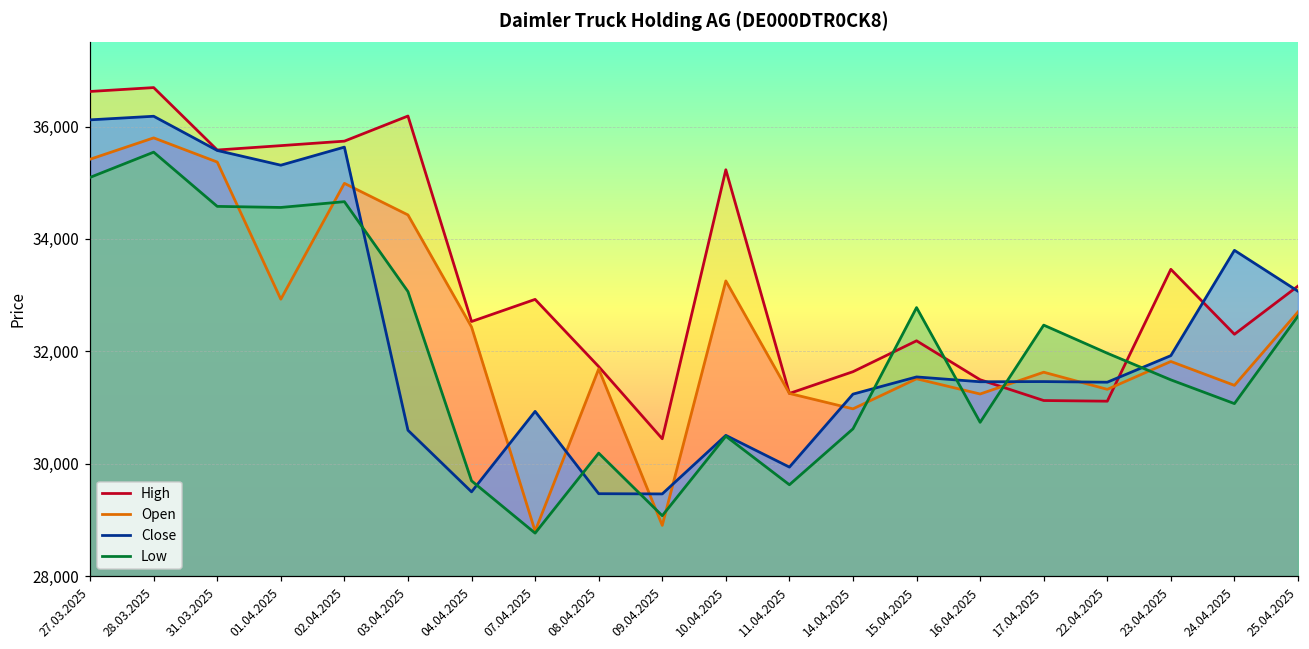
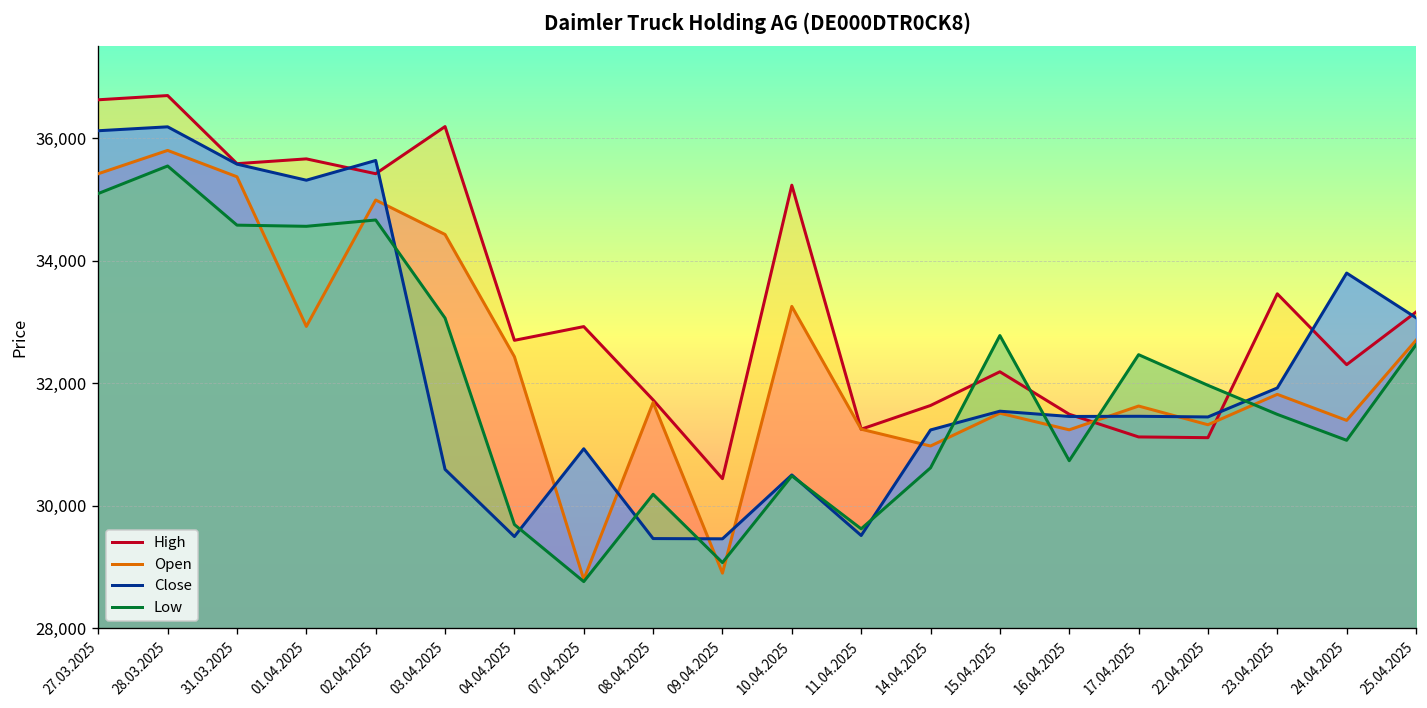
High, 02.04.2025: 35,700 -> 35,400
High, 04.04.2025: 32,500 -> 32,700
Close, 11.04.2025: 29,900 -> 29,500
